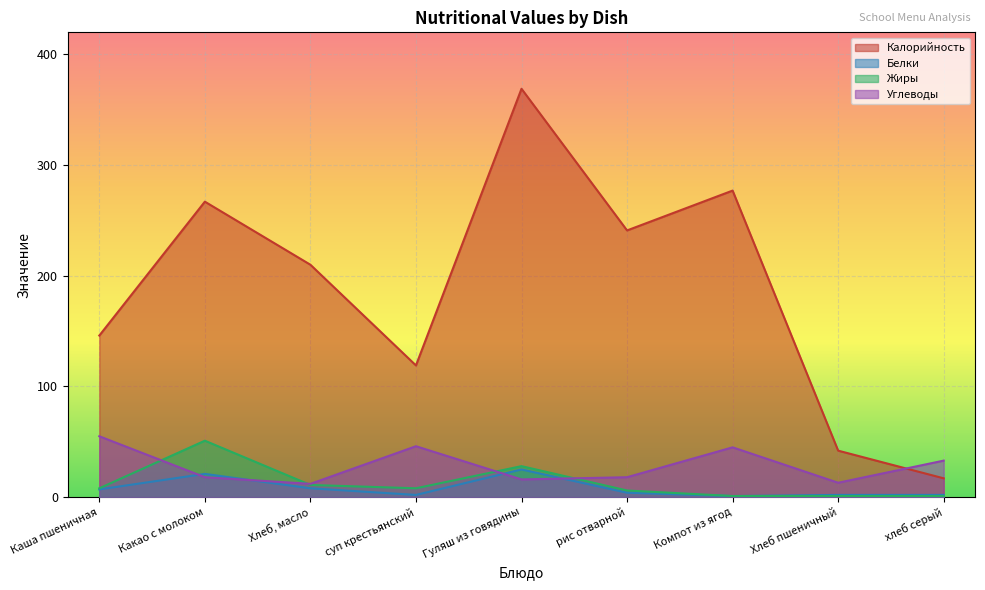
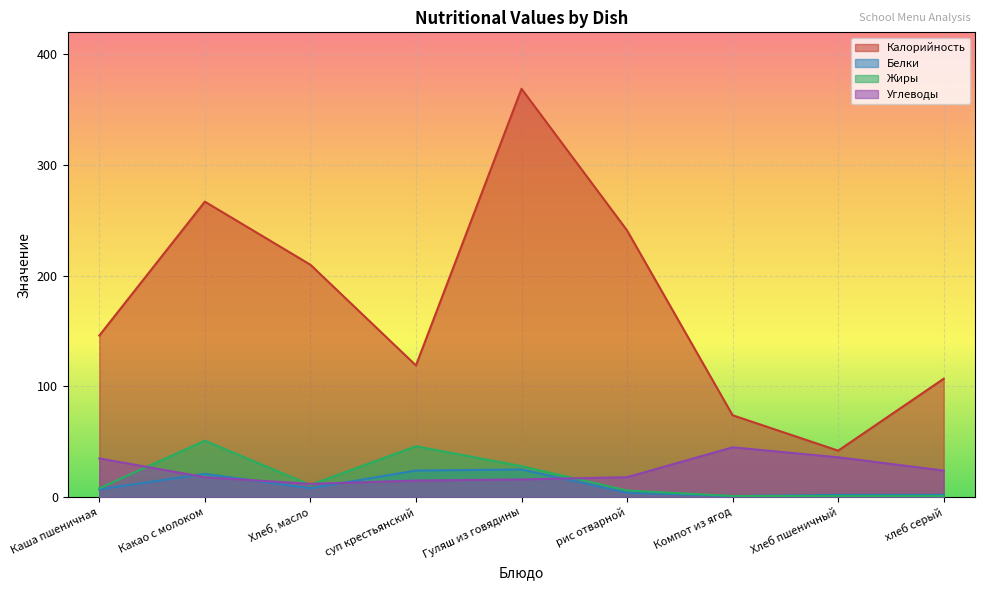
Углеводы, Каша пшеничная: 55 -> 35
Белки, суп крестьянский: 2 -> 24
Жиры, суп крестьянский: 8 -> 46
Углеводы, суп крестьянский: 46 -> 15
Калорийность, Компот из ягод: 277 -> 74
Углеводы, Хлеб пшеничный: 13 -> 36
Калорийность, хлеб серый: 17 -> 107
Углеводы, хлеб серый: 33 -> 24
